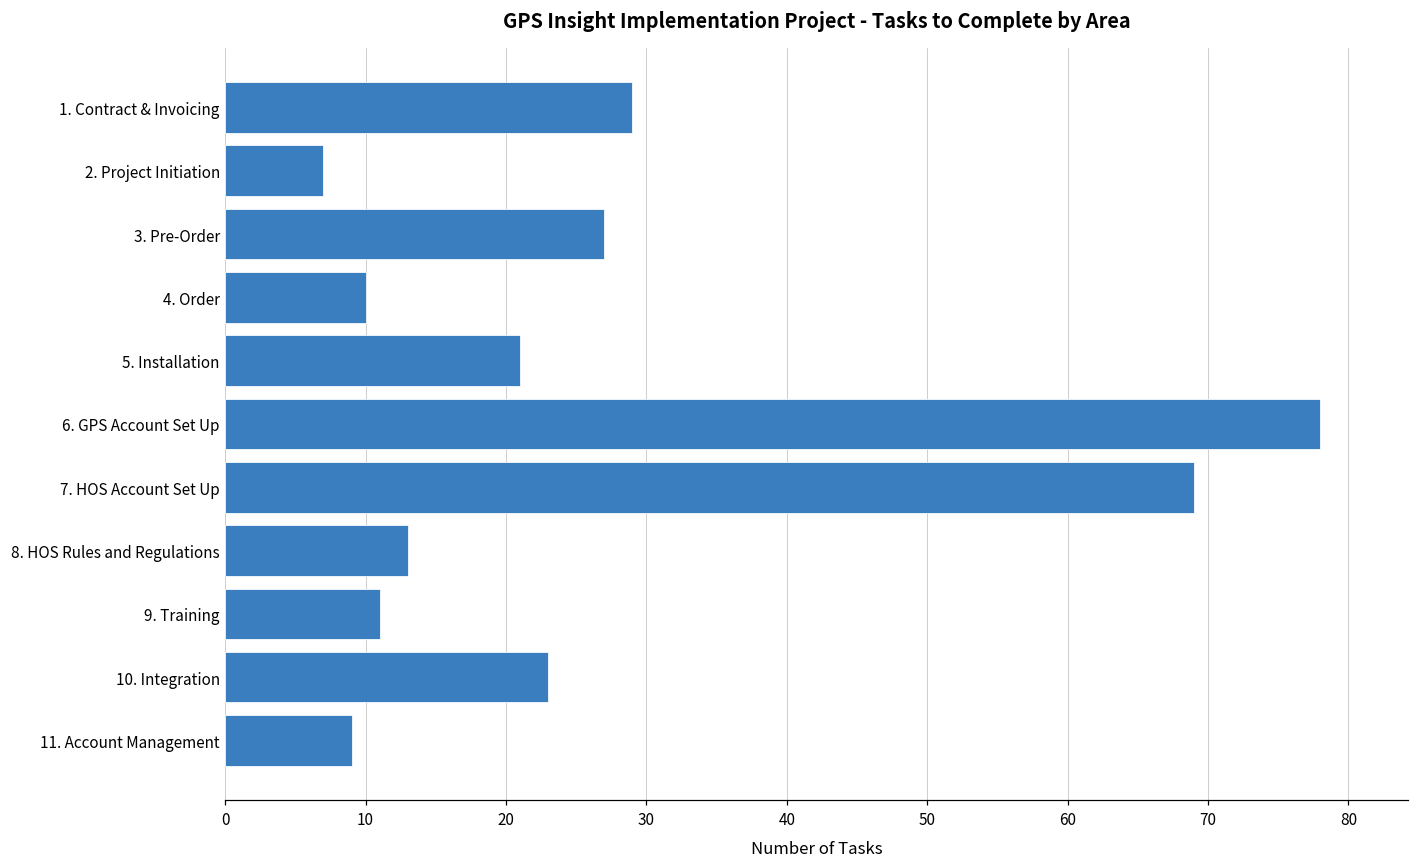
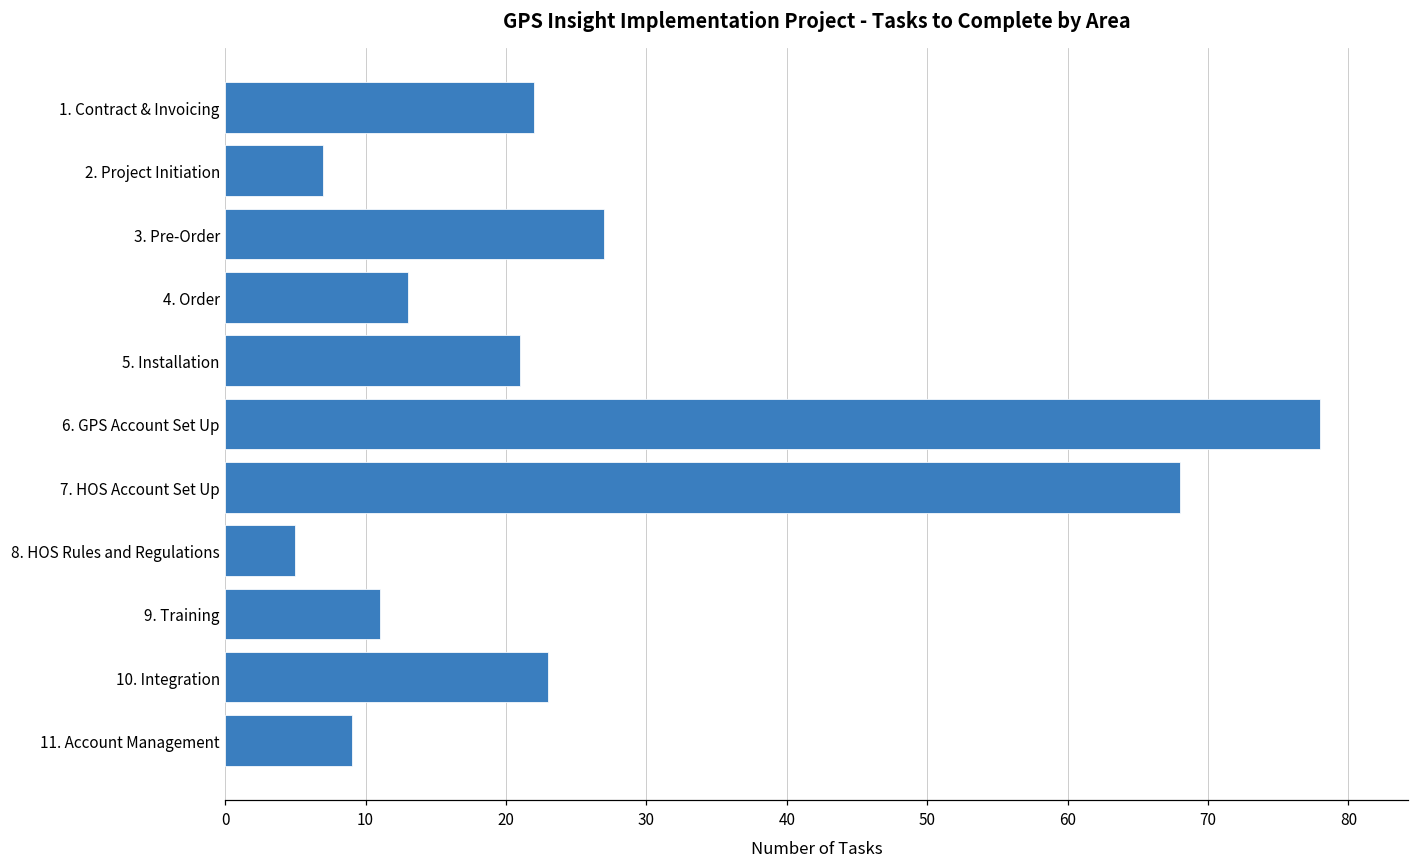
1. Contract & Invoicing: 29 -> 22
4. Order: 10 -> 13
7. HOS Account Set Up: 69 -> 68
8. HOS Rules and Regulations: 13 -> 5
